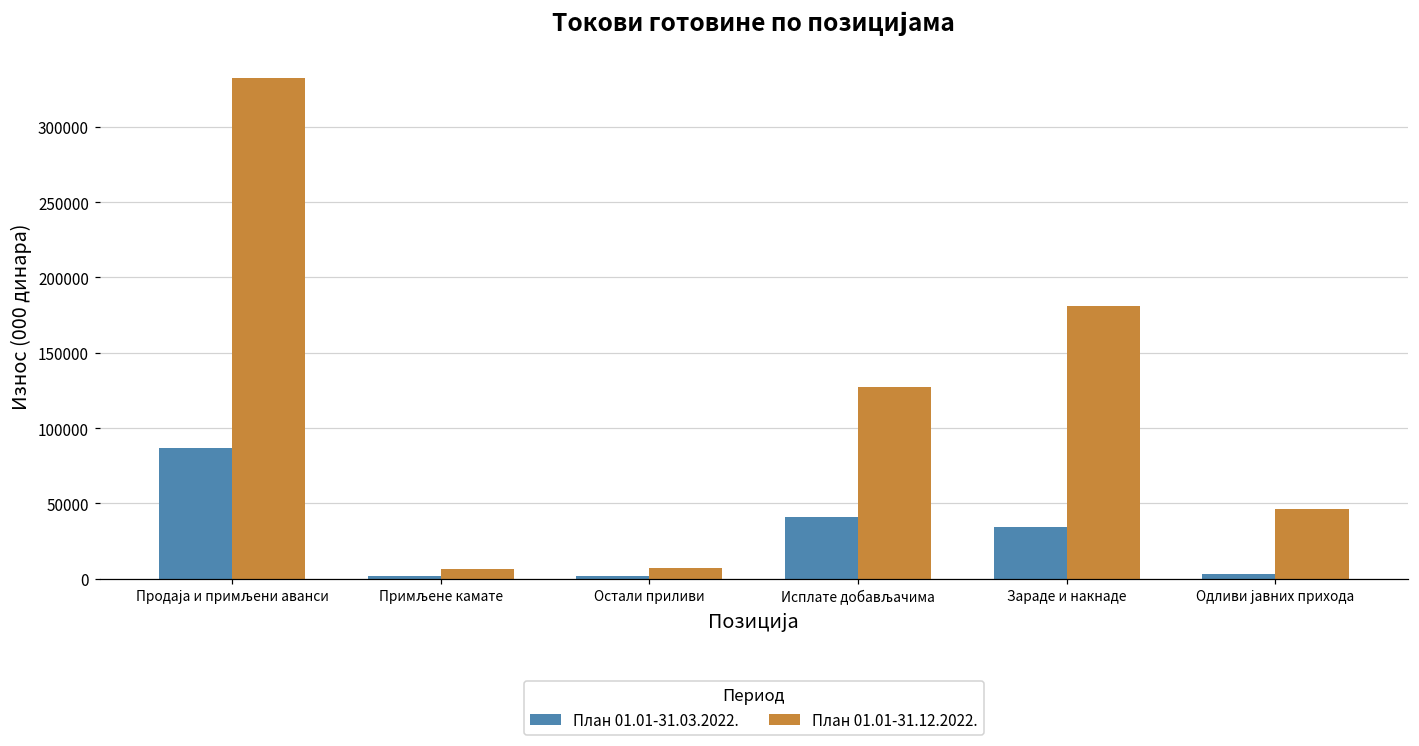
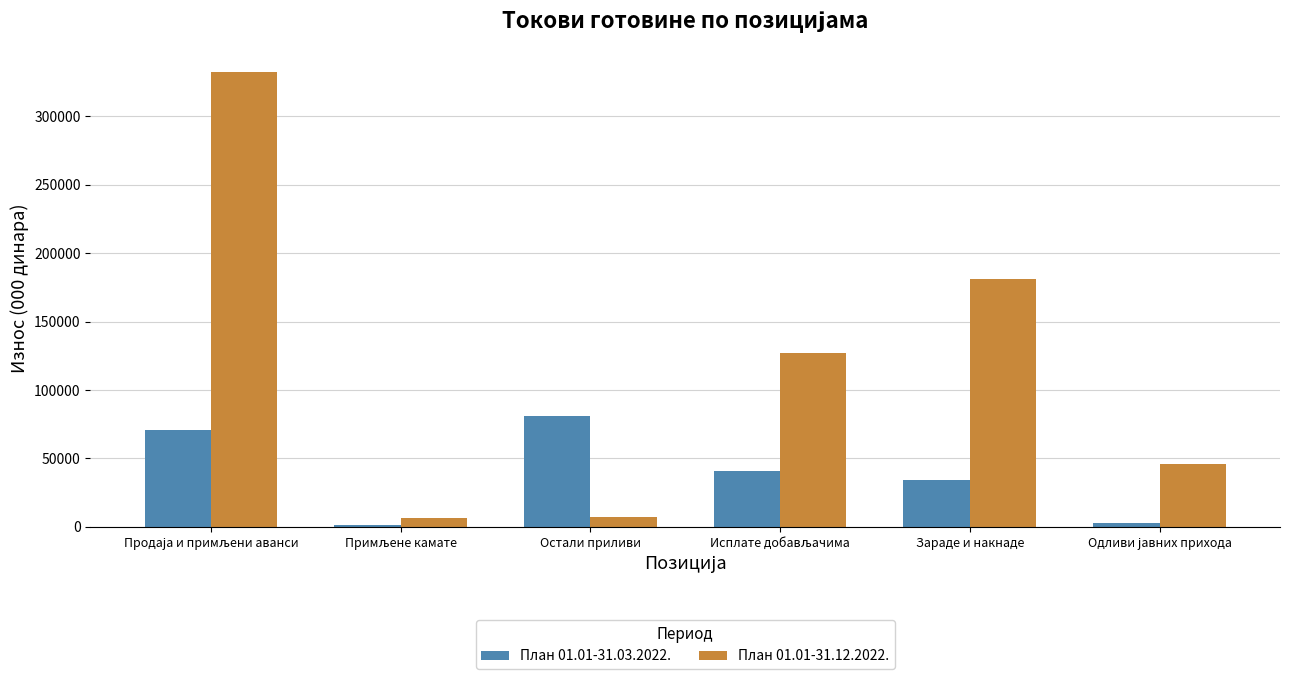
План 01.01-31.03.2022., Продаја и примљени аванси: 87000 -> 71000
План 01.01-31.03.2022., Остали приливи: 2000 -> 81000
